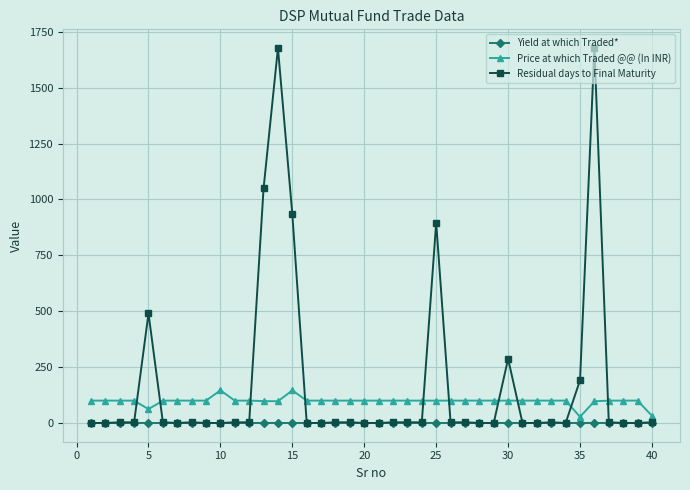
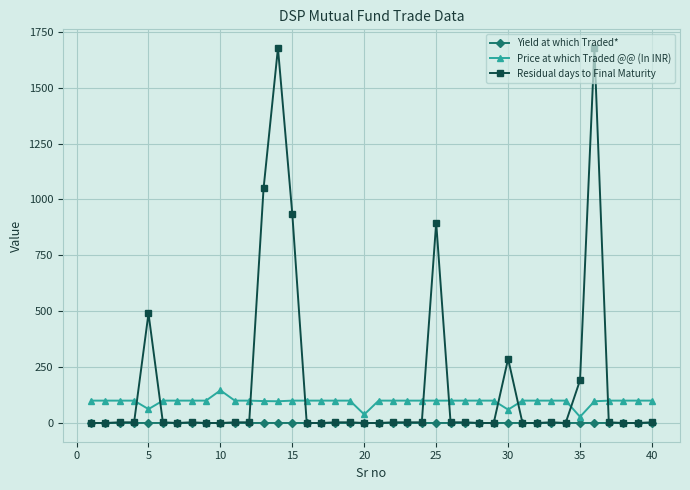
Price at which Traded @@ (In INR), 15: 150 -> 100
Price at which Traded @@ (In INR), 20: 100 -> 40
Price at which Traded @@ (In INR), 30: 100 -> 60
Price at which Traded @@ (In INR), 40: 30 -> 100
